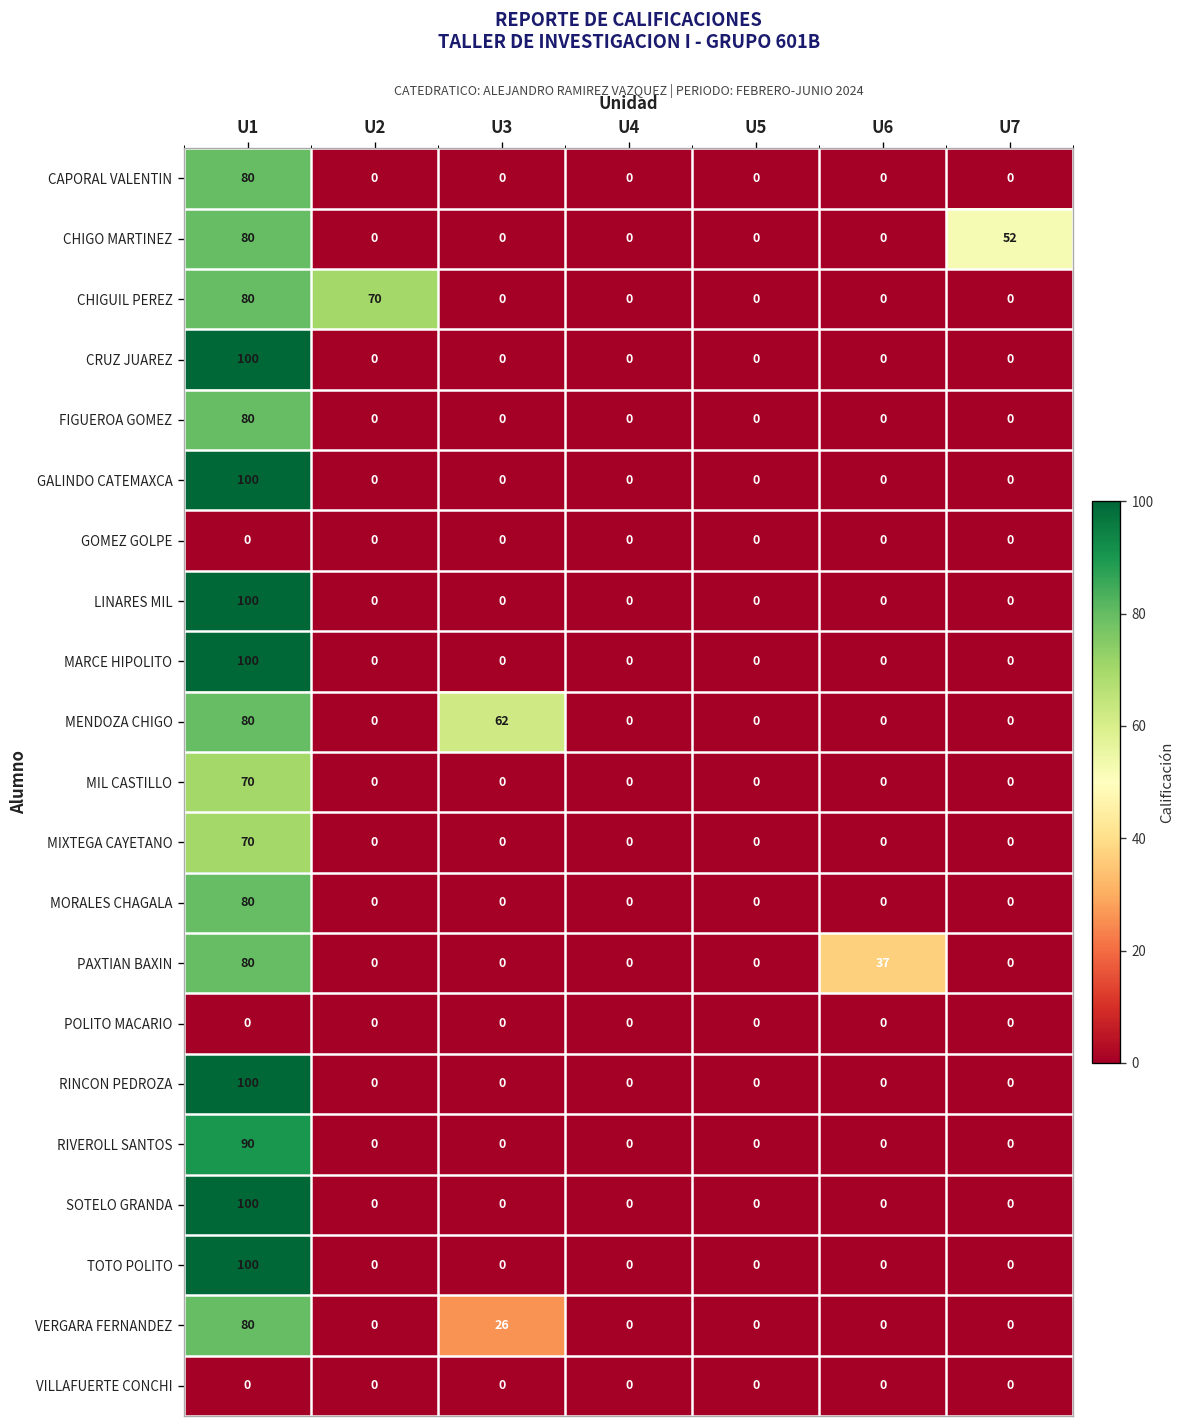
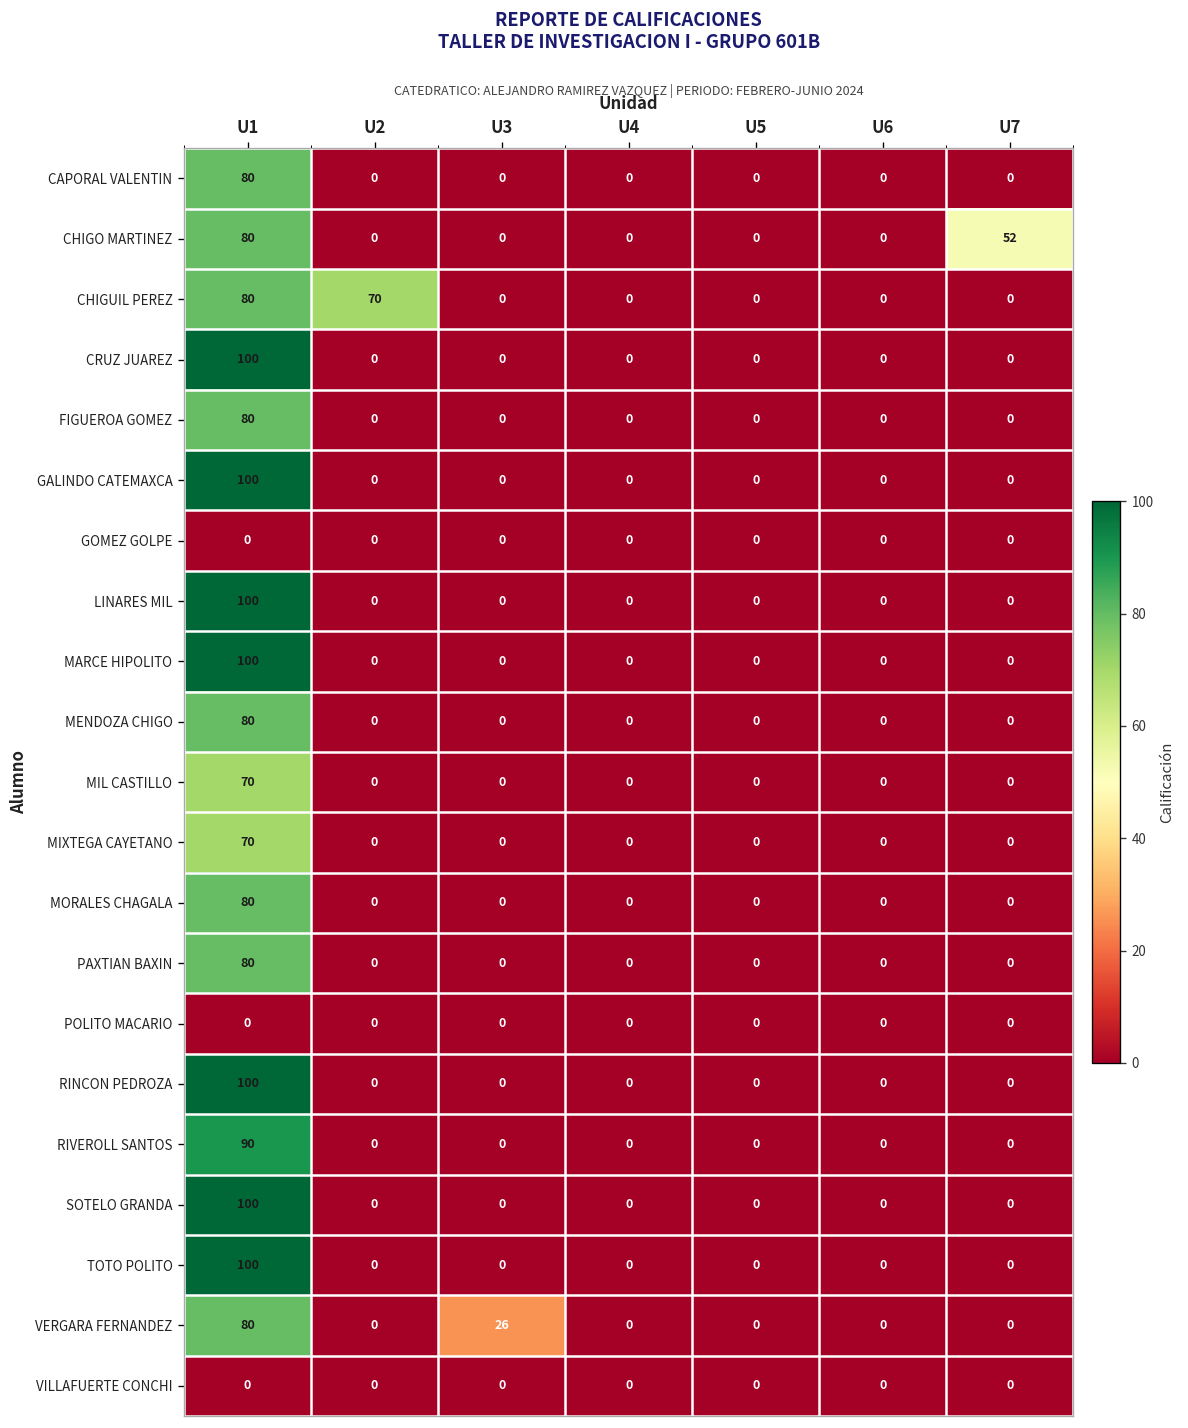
MENDOZA CHIGO, U3: 62 -> 0
PAXTIAN BAXIN, U6: 37 -> 0
